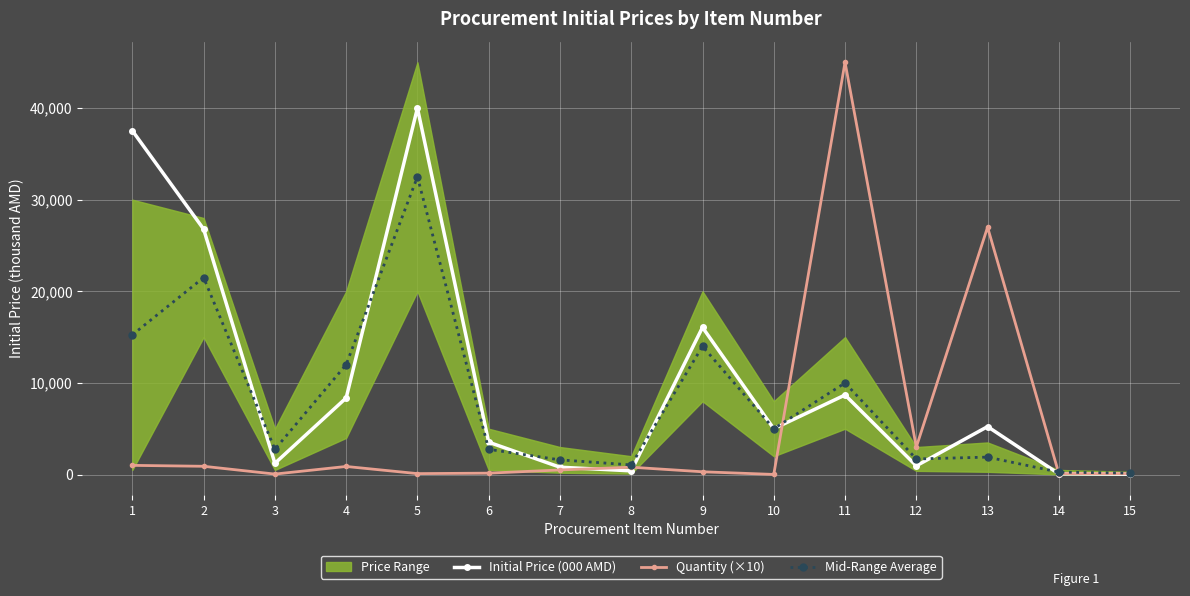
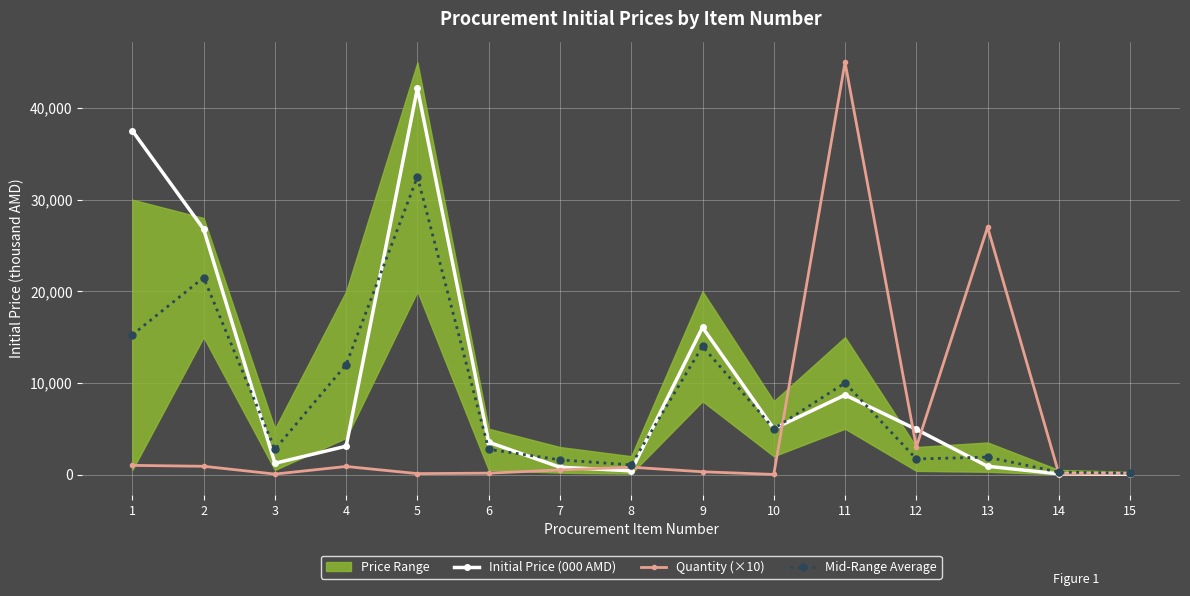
Initial Price (000 AMD), 4: 8,000 -> 3,000
Initial Price (000 AMD), 5: 40,000 -> 42,000
Initial Price (000 AMD), 12: 1,000 -> 5,000
Initial Price (000 AMD), 13: 5,000 -> 1,000
